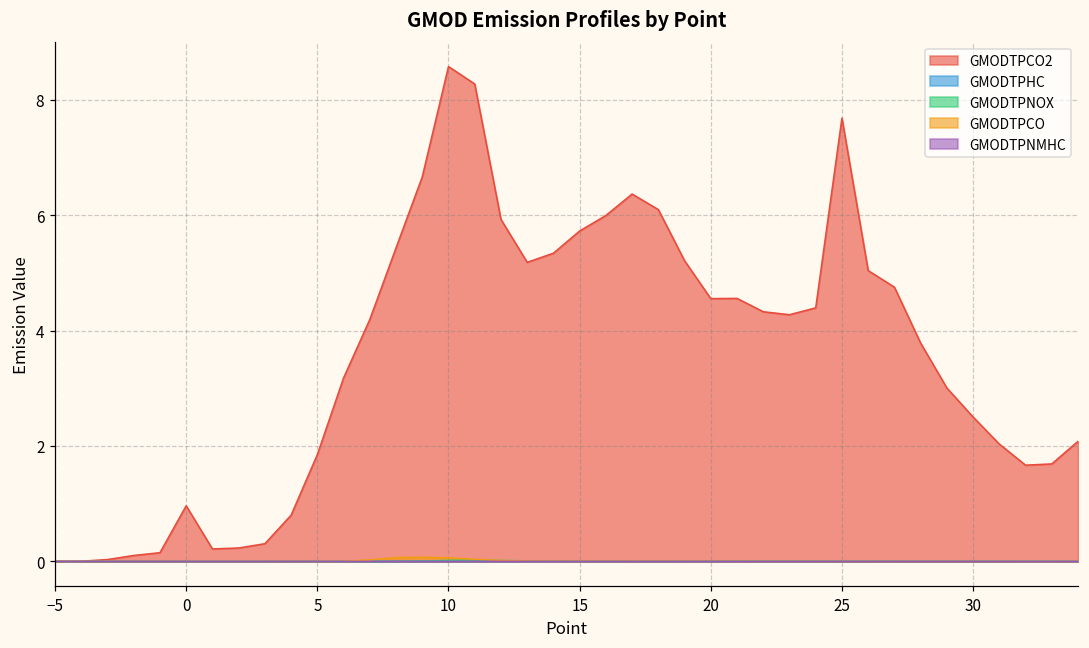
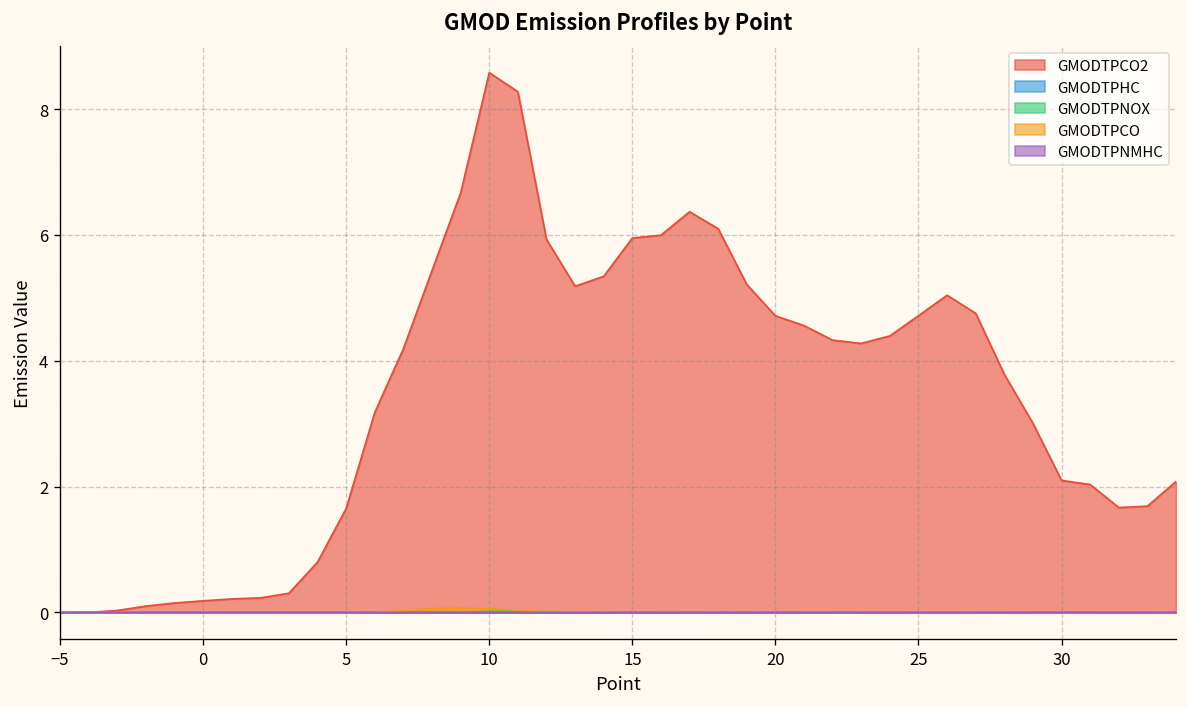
GMODTPCO2, 0: 1.0 -> 0.2
GMODTPCO2, 5: 1.9 -> 1.7
GMODTPCO2, 15: 5.7 -> 6.0
GMODTPCO2, 20: 4.6 -> 4.7
GMODTPCO2, 25: 7.7 -> 4.7
GMODTPCO2, 30: 2.5 -> 2.1
